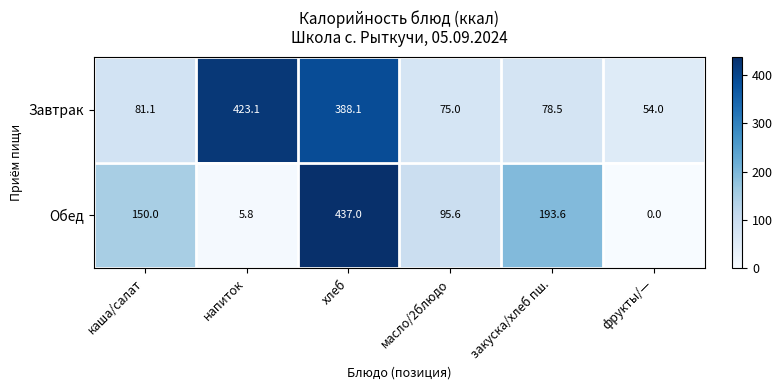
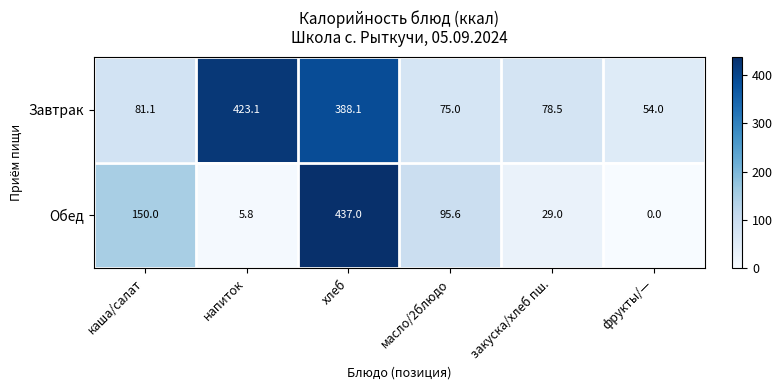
Обед, закуска/хлеб пш.: 193.6 -> 29.0
